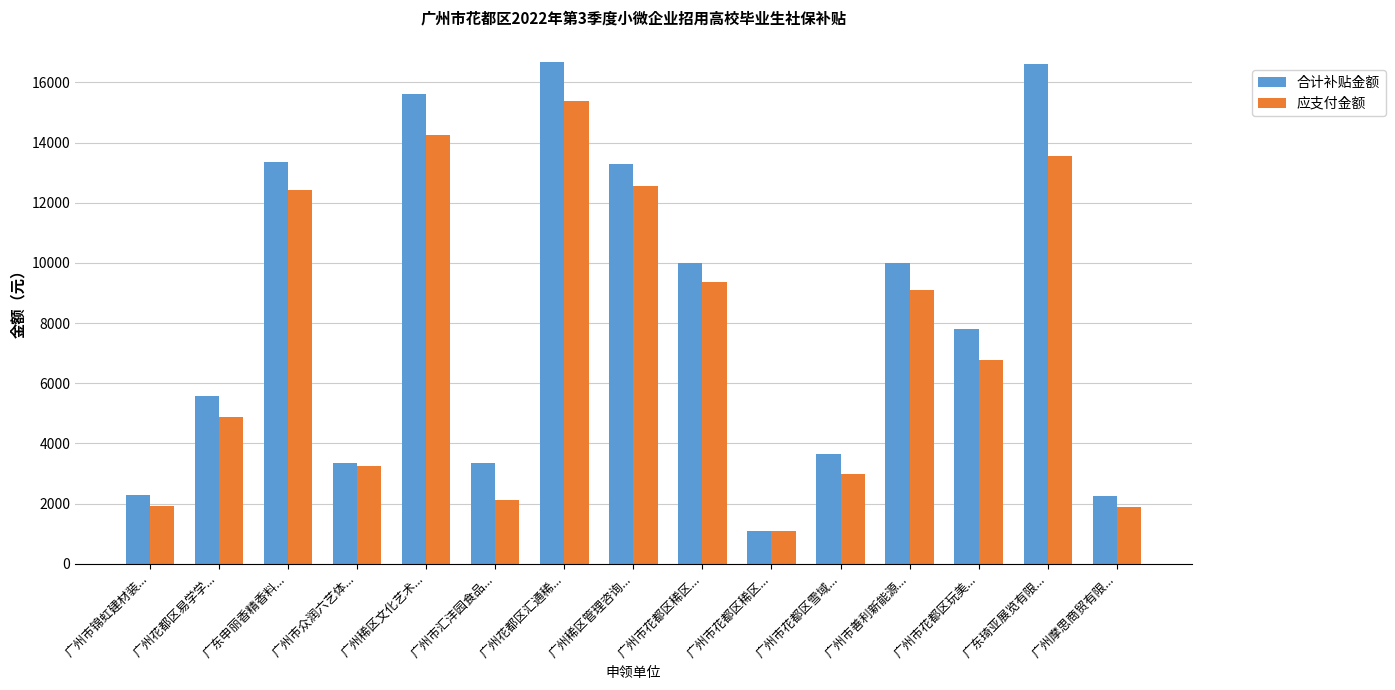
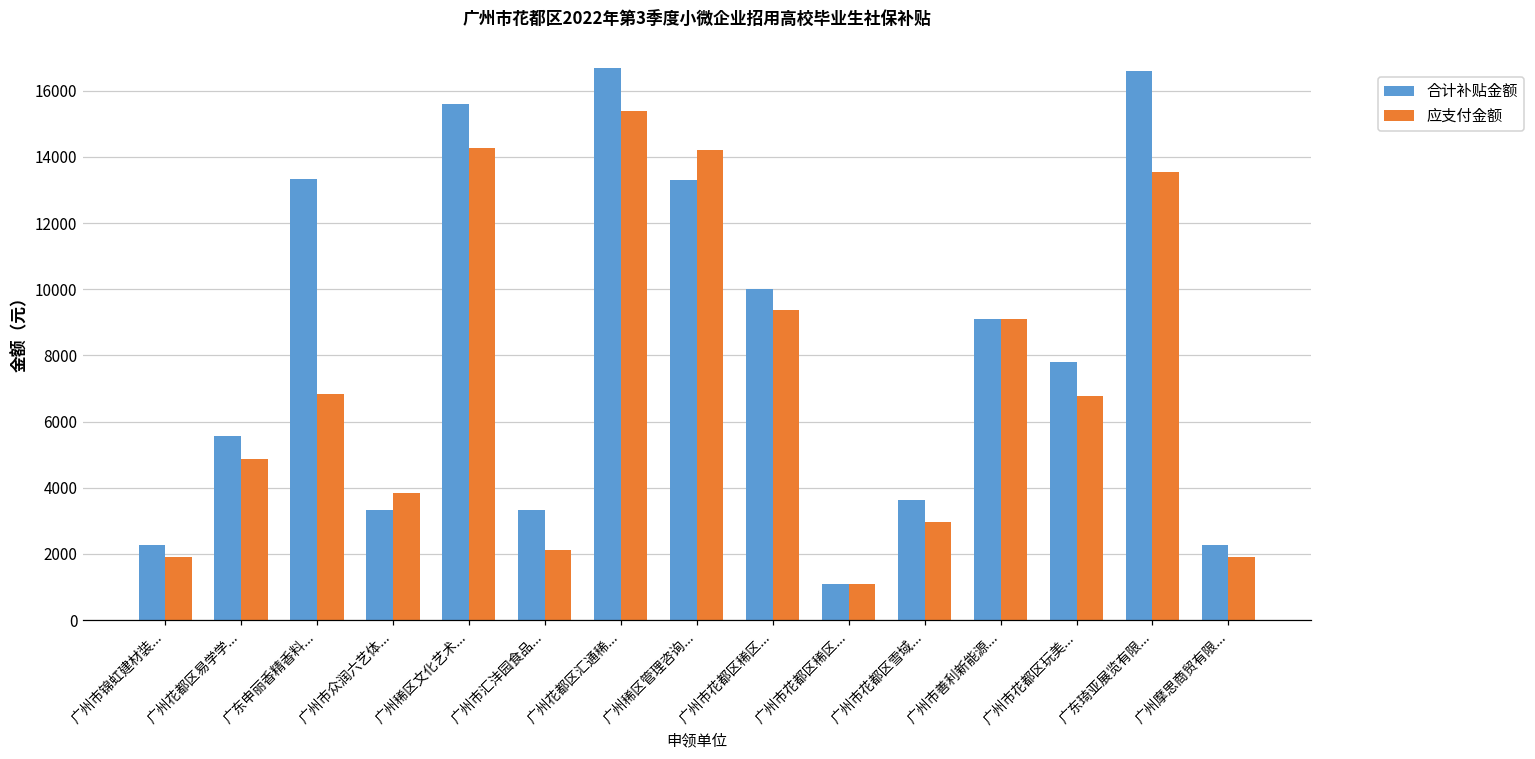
应支付金额, 广东申丽香精香料...: 12400 -> 6800
应支付金额, 广州市众润六艺体...: 3200 -> 3800
应支付金额, 广州稀区管理咨询...: 12600 -> 14200
合计补贴金额, 广州市善利新能源...: 10000 -> 9100
